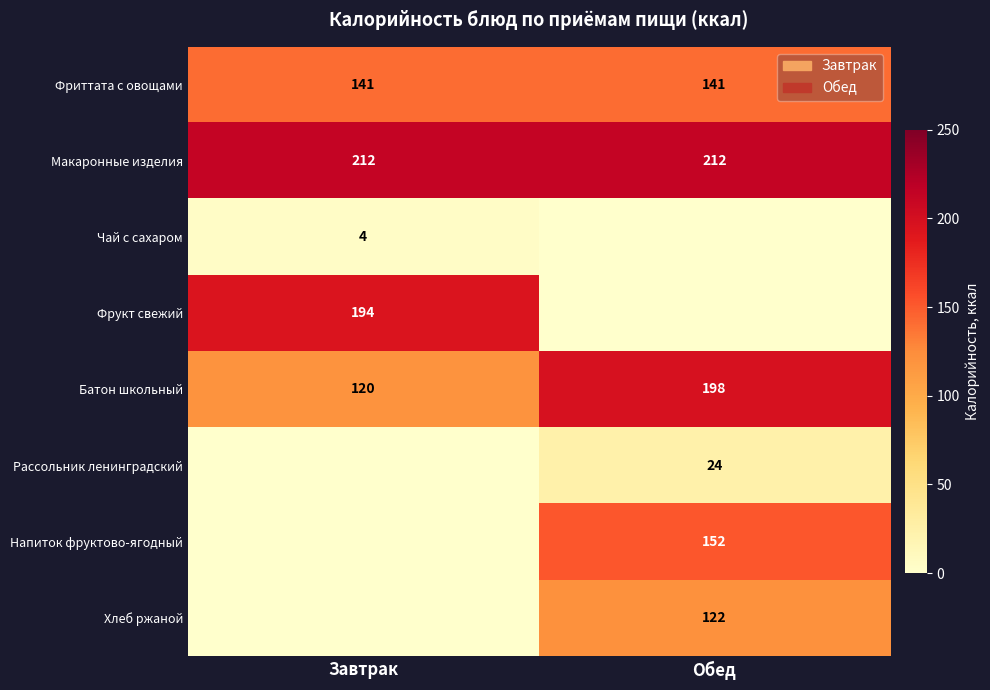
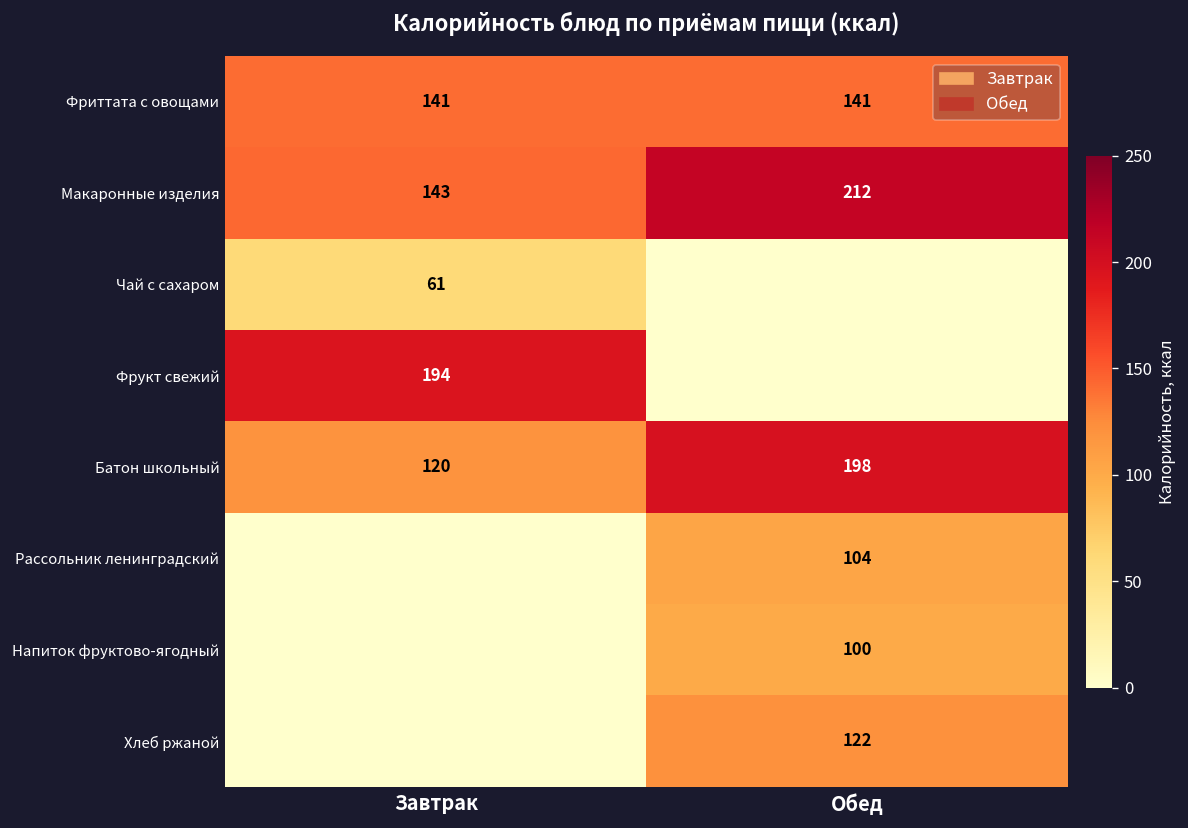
Макаронные изделия, Завтрак: 212 -> 143
Чай с сахаром, Завтрак: 4 -> 61
Рассольник ленинградский, Обед: 24 -> 104
Напиток фруктово-ягодный, Обед: 152 -> 100
